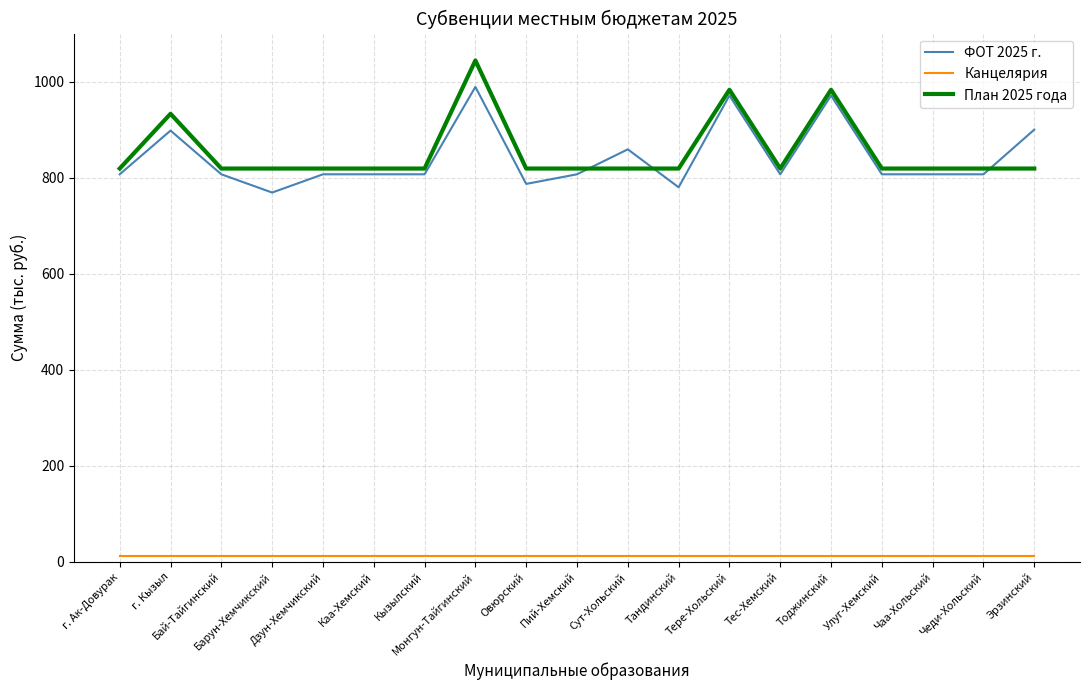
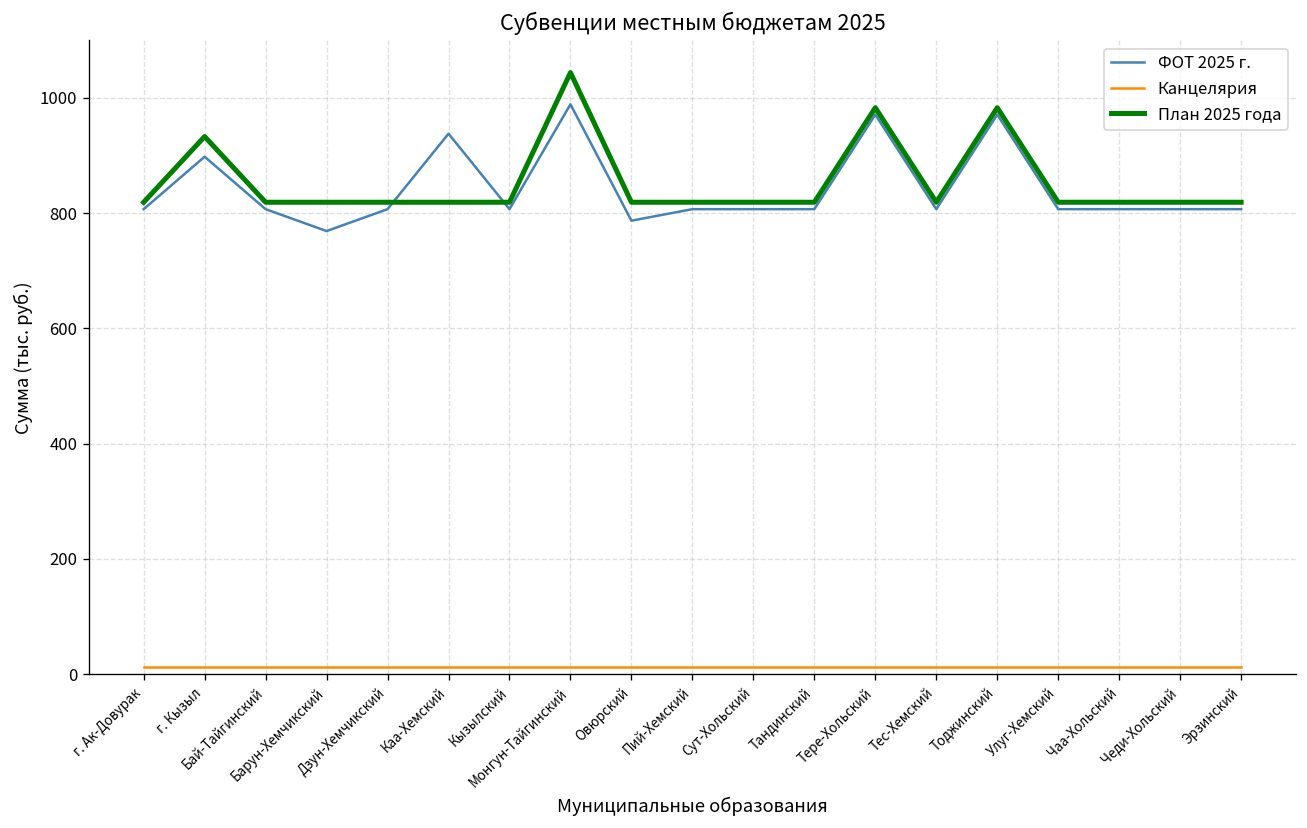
ФОТ 2025 г., Каа-Хемский: 810 -> 940
ФОТ 2025 г., Сут-Хольский: 860 -> 810
ФОТ 2025 г., Тандинский: 780 -> 810
ФОТ 2025 г., Эрзинский: 900 -> 810
